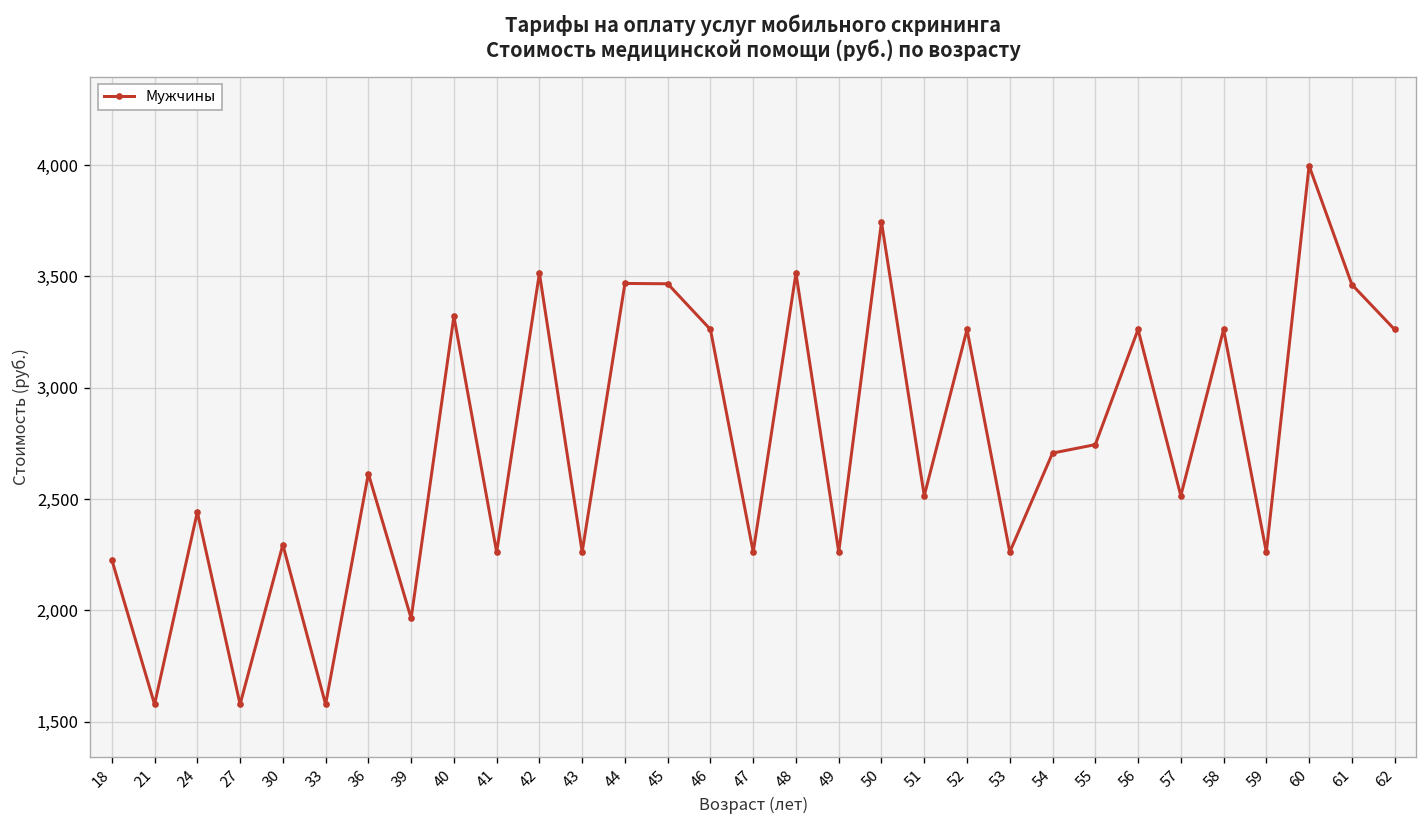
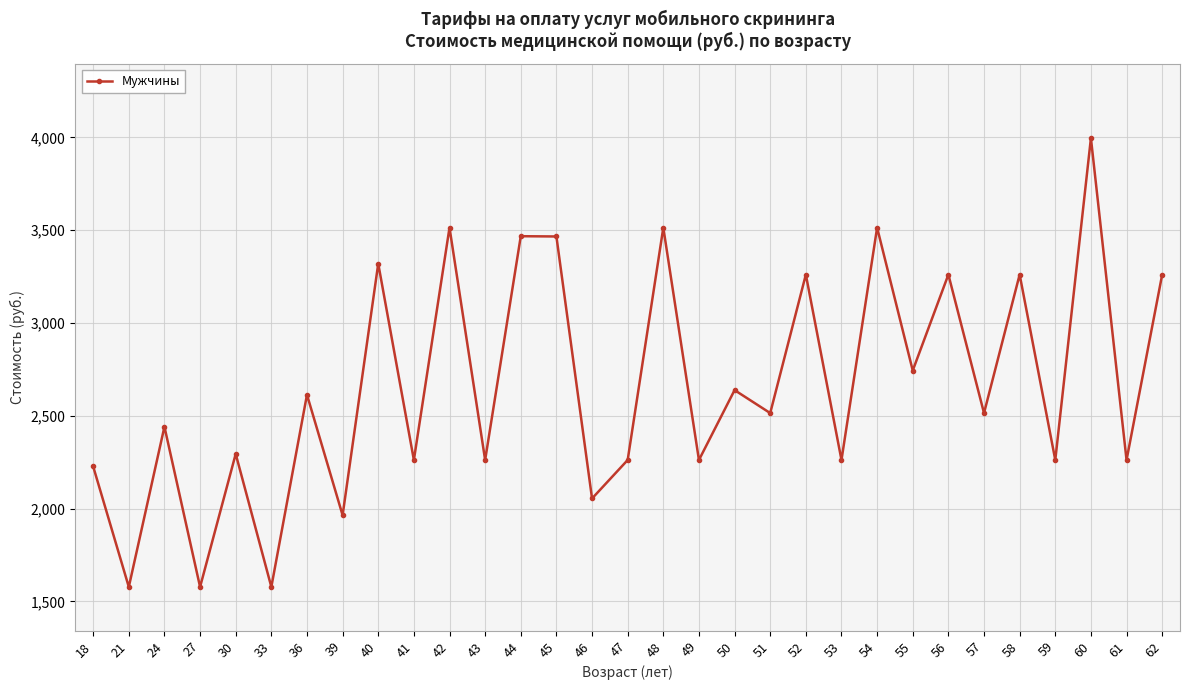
46: 3,260 -> 2,050
50: 3,740 -> 2,640
54: 2,710 -> 3,510
61: 3,460 -> 2,260
